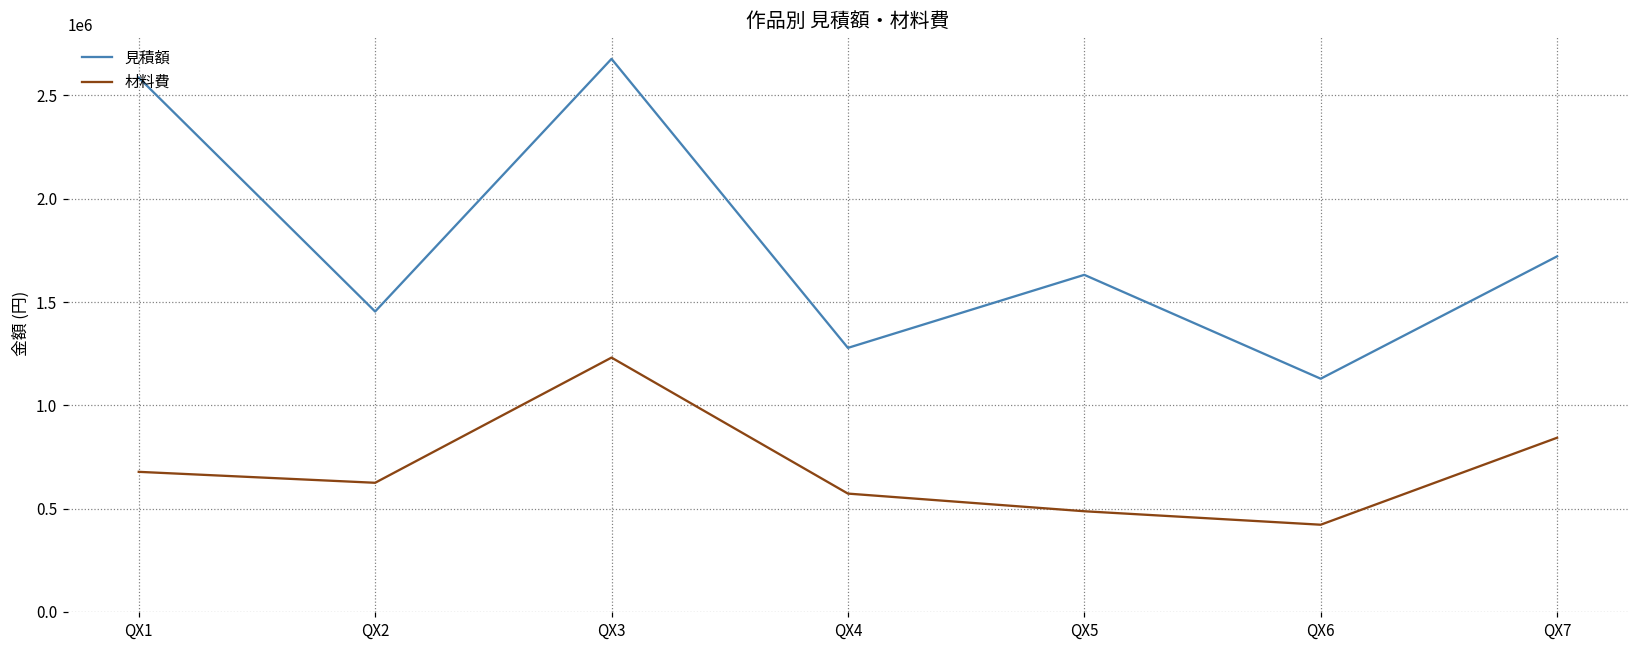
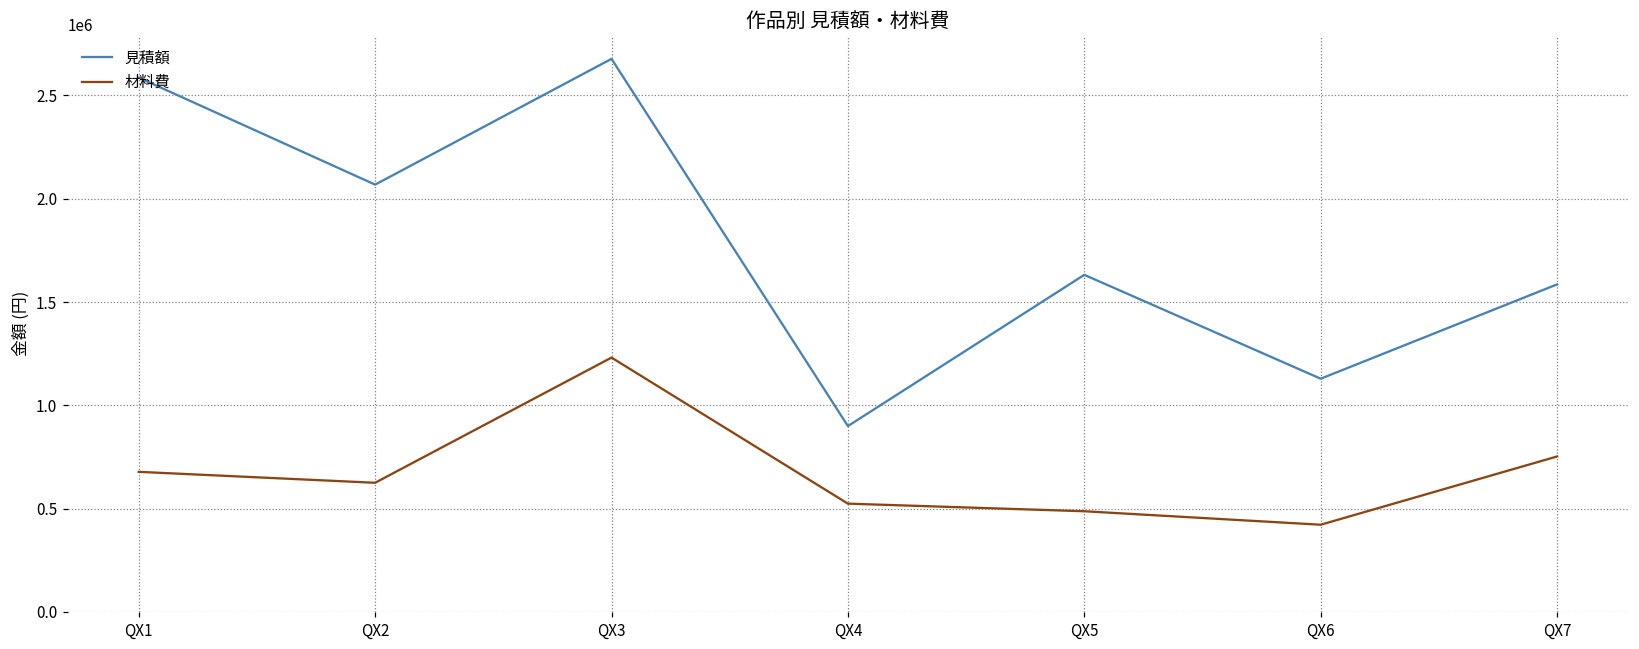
見積額, QX2: 1450000 -> 2070000
見積額, QX4: 1280000 -> 900000
材料費, QX4: 570000 -> 520000
見積額, QX7: 1720000 -> 1590000
材料費, QX7: 840000 -> 750000
